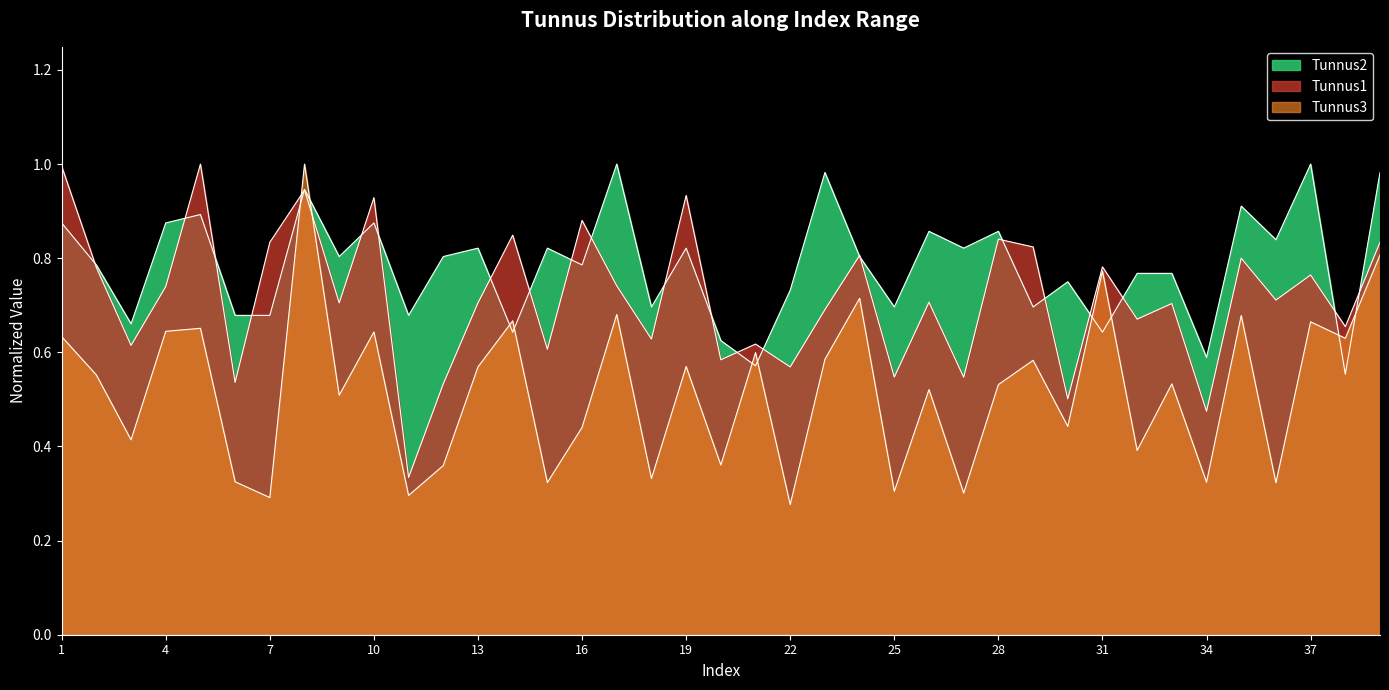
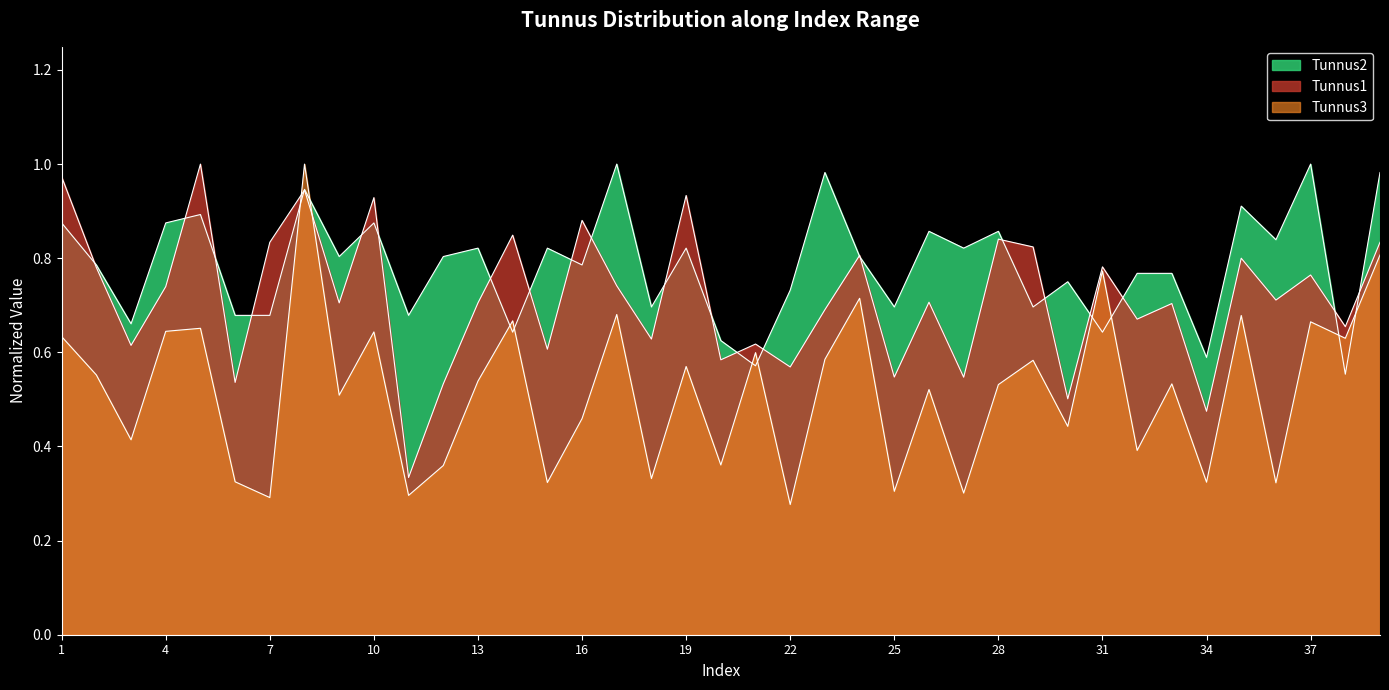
Tunnus1, 1: 1.00 -> 0.97
Tunnus3, 13: 0.57 -> 0.54
Tunnus3, 16: 0.44 -> 0.46
